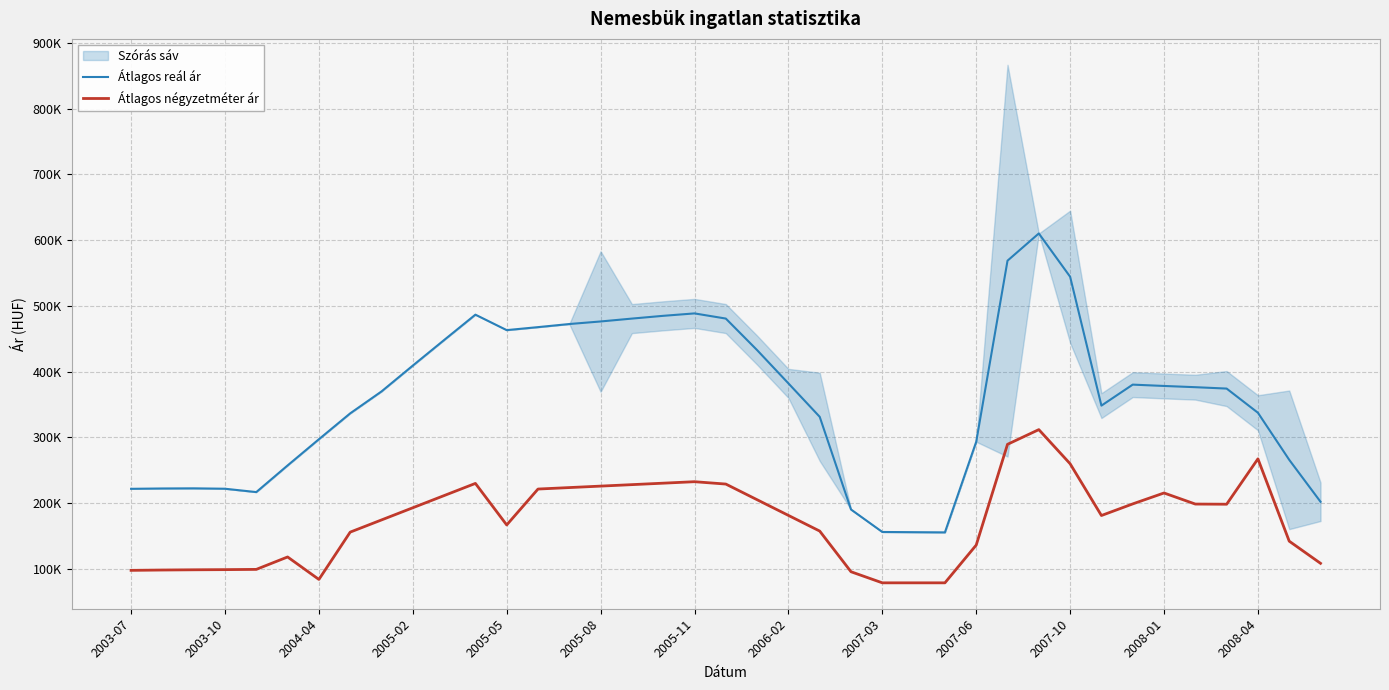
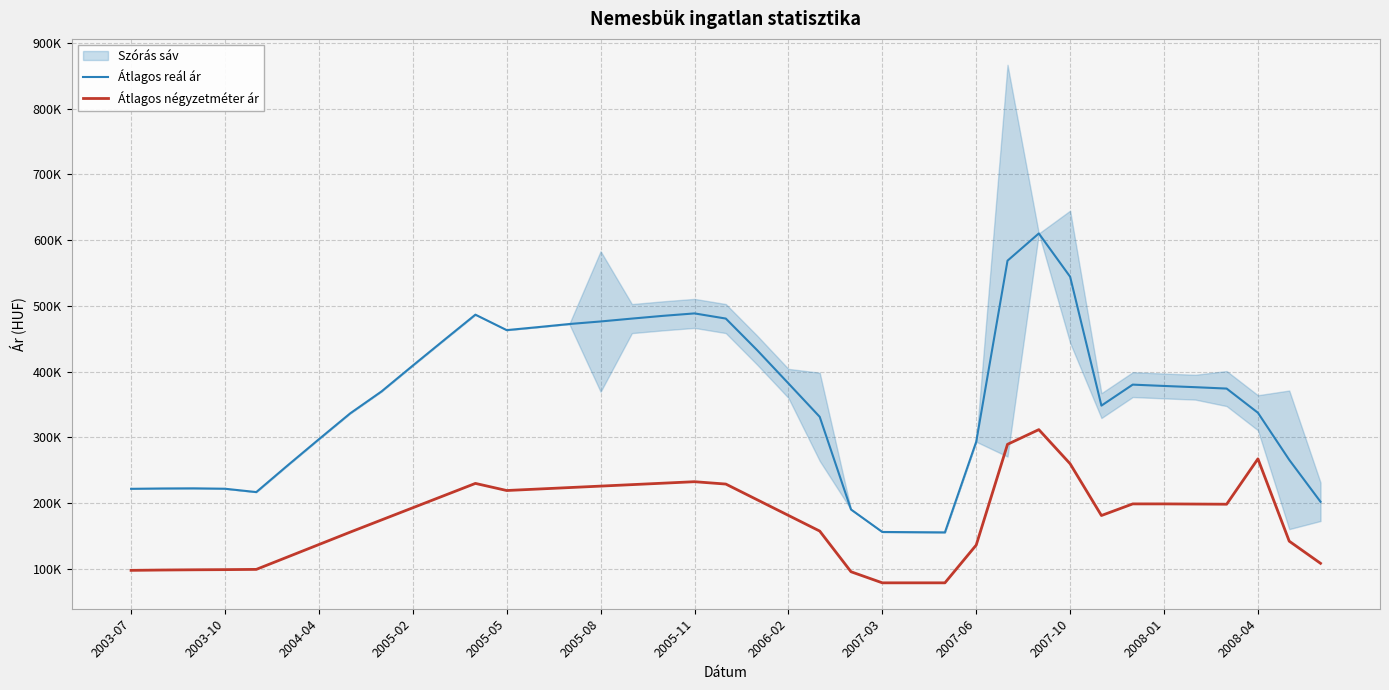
Átlagos négyzetméter ár, 2004-04: 80000 -> 140000
Átlagos négyzetméter ár, 2005-05: 170000 -> 220000
Átlagos négyzetméter ár, 2008-01: 220000 -> 200000
